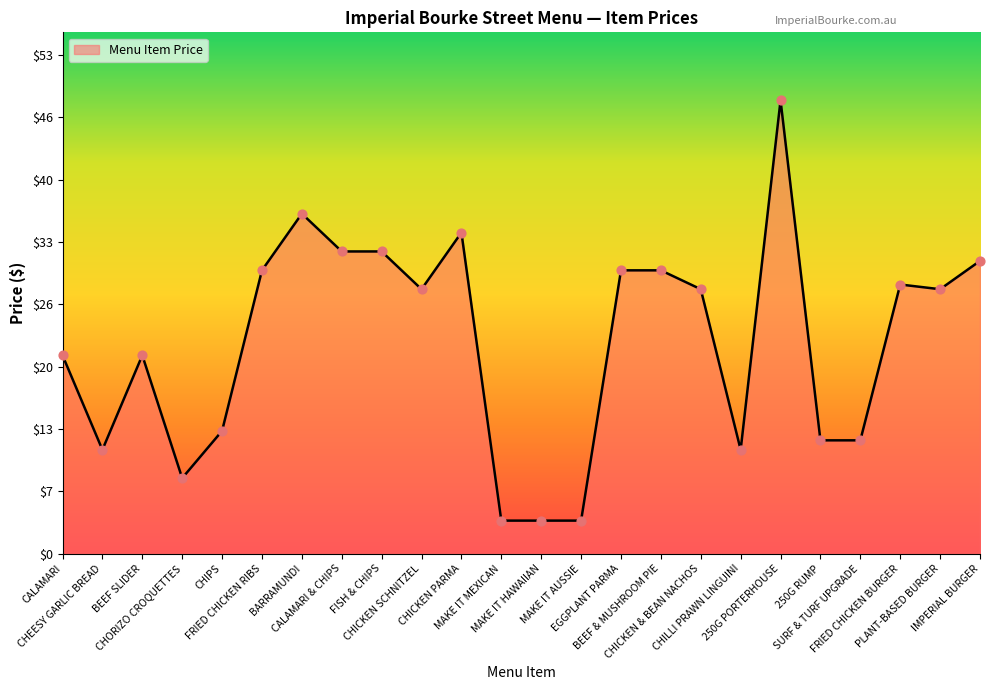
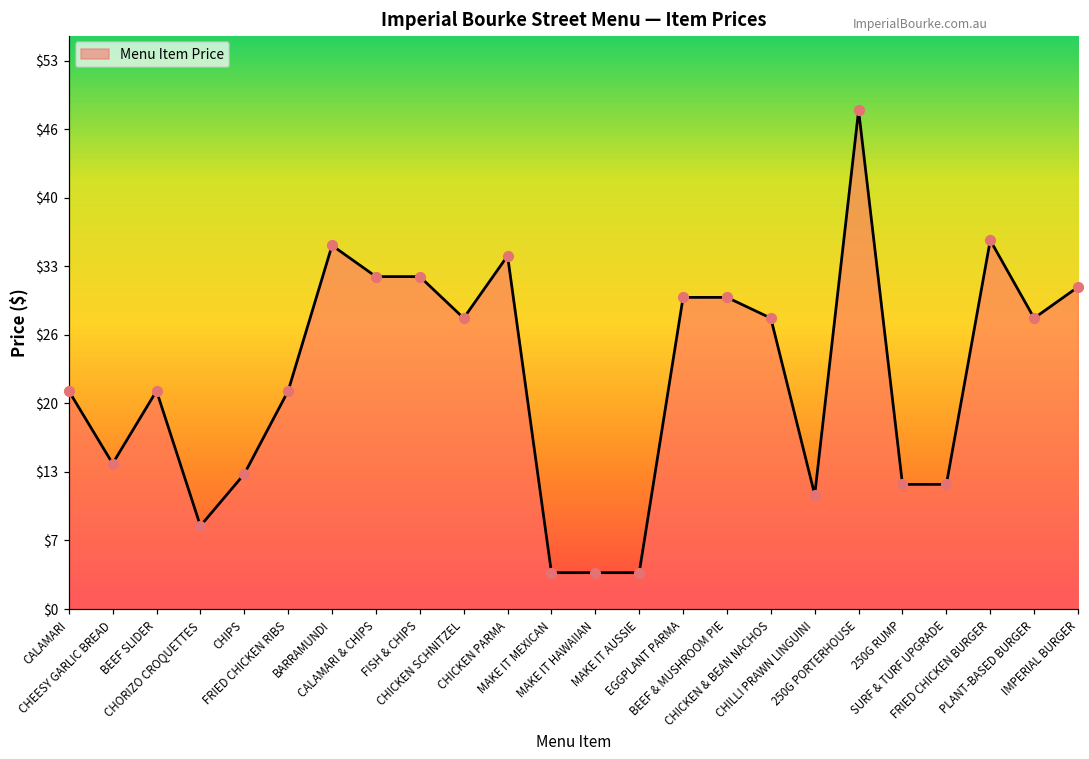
CHEESY GARLIC BREAD: $11 -> $14
FRIED CHICKEN RIBS: $30 -> $21
BARRAMUNDI: $36 -> $35
FRIED CHICKEN BURGER: $29 -> $36
